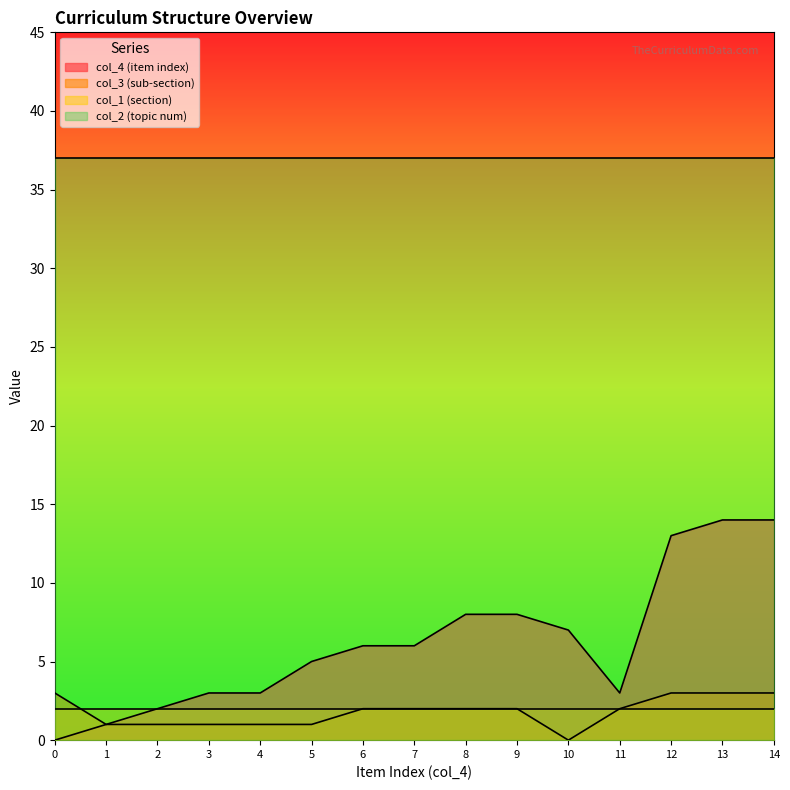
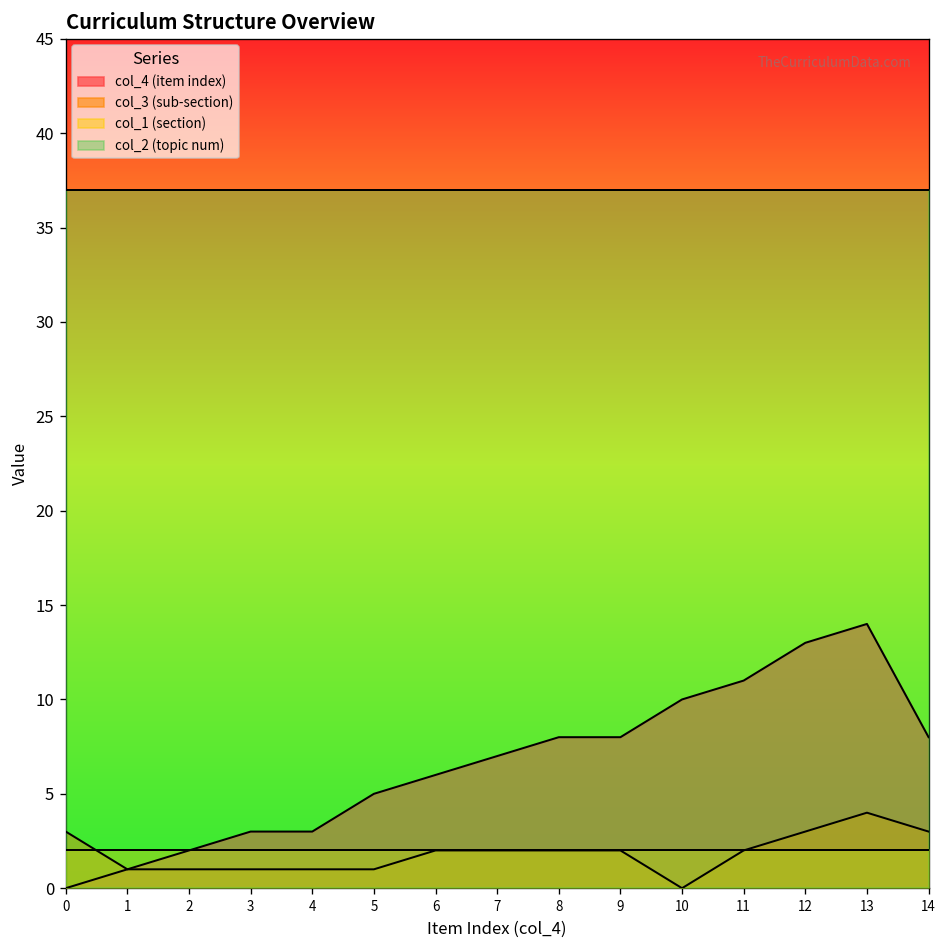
col_4 (item index), 7: 6 -> 7
col_4 (item index), 10: 7 -> 10
col_4 (item index), 11: 3 -> 11
col_3 (sub-section), 13: 3 -> 4
col_4 (item index), 14: 14 -> 8
